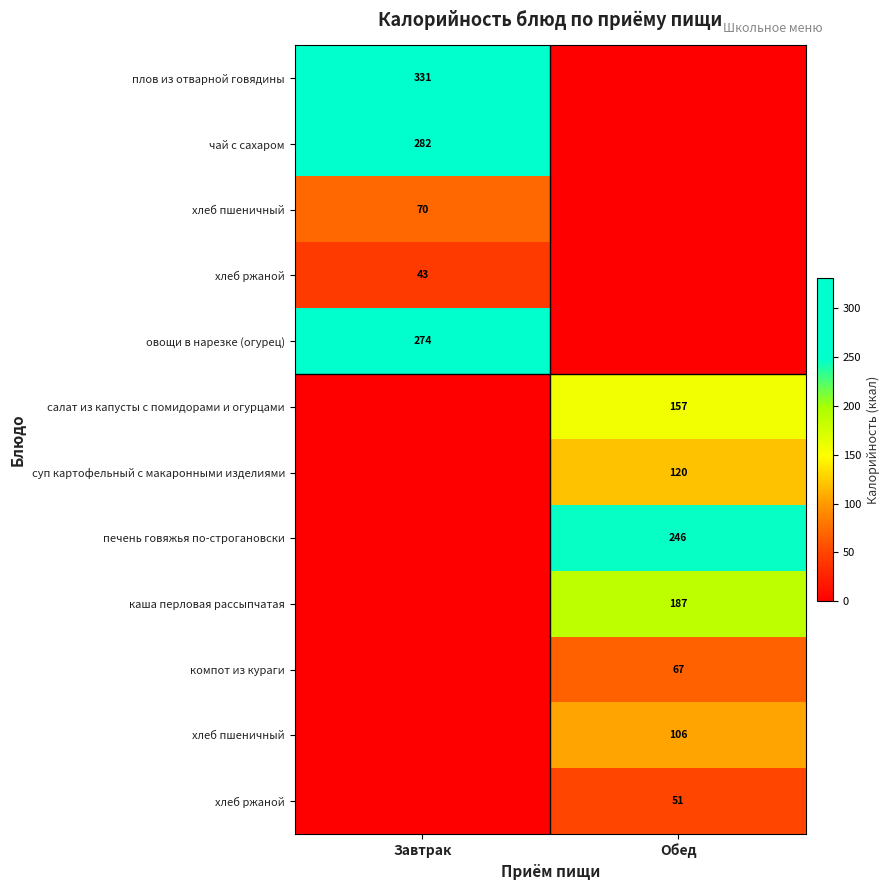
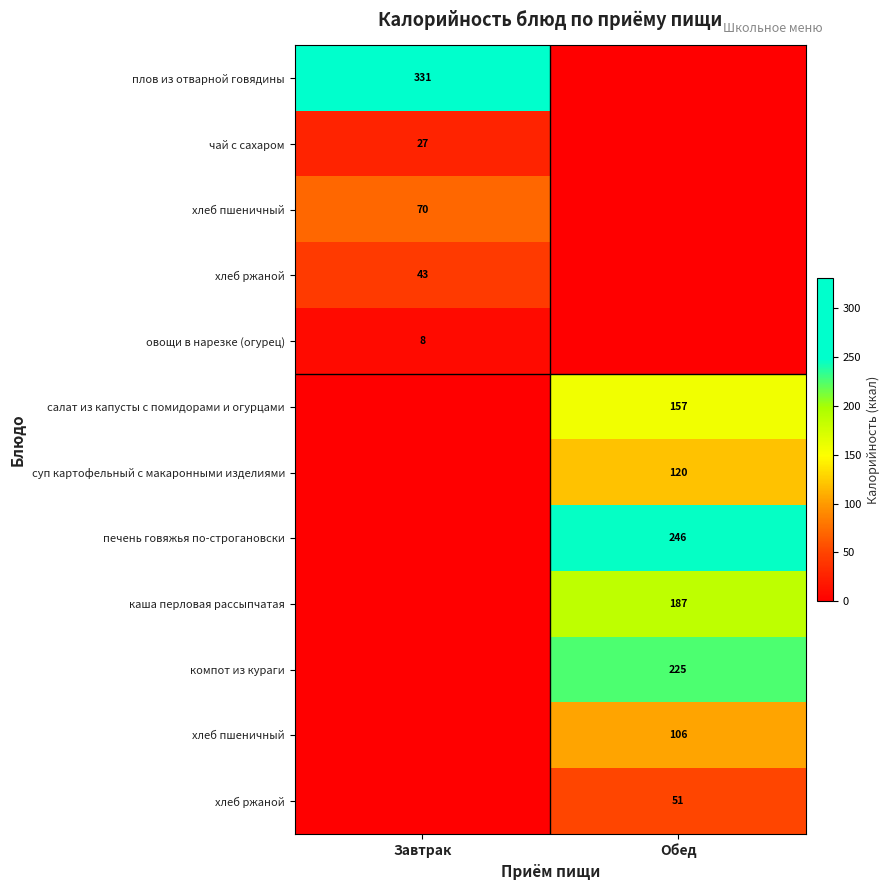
чай с сахаром, Завтрак: 282 -> 27
овощи в нарезке (огурец), Завтрак: 274 -> 8
компот из кураги, Обед: 67 -> 225
